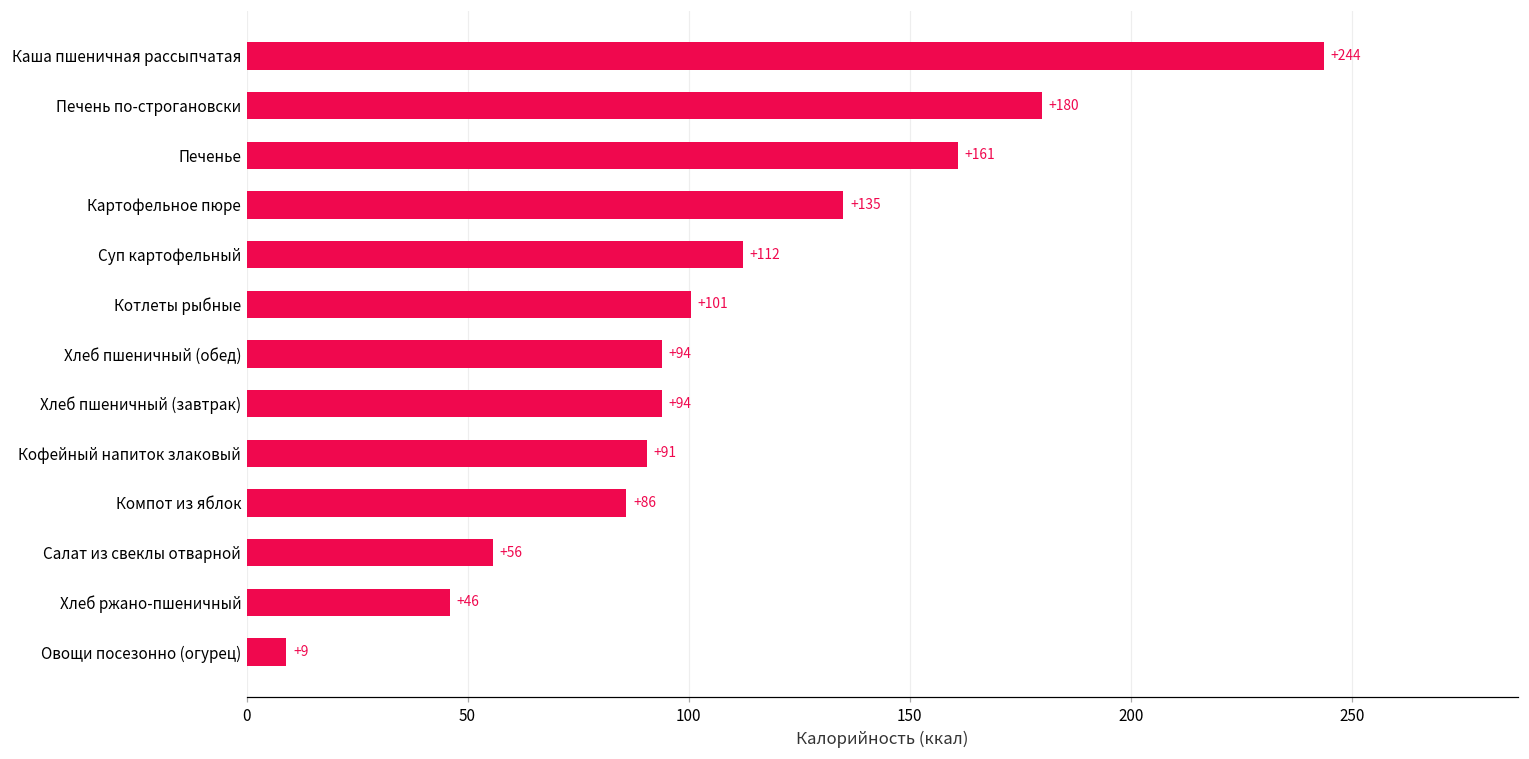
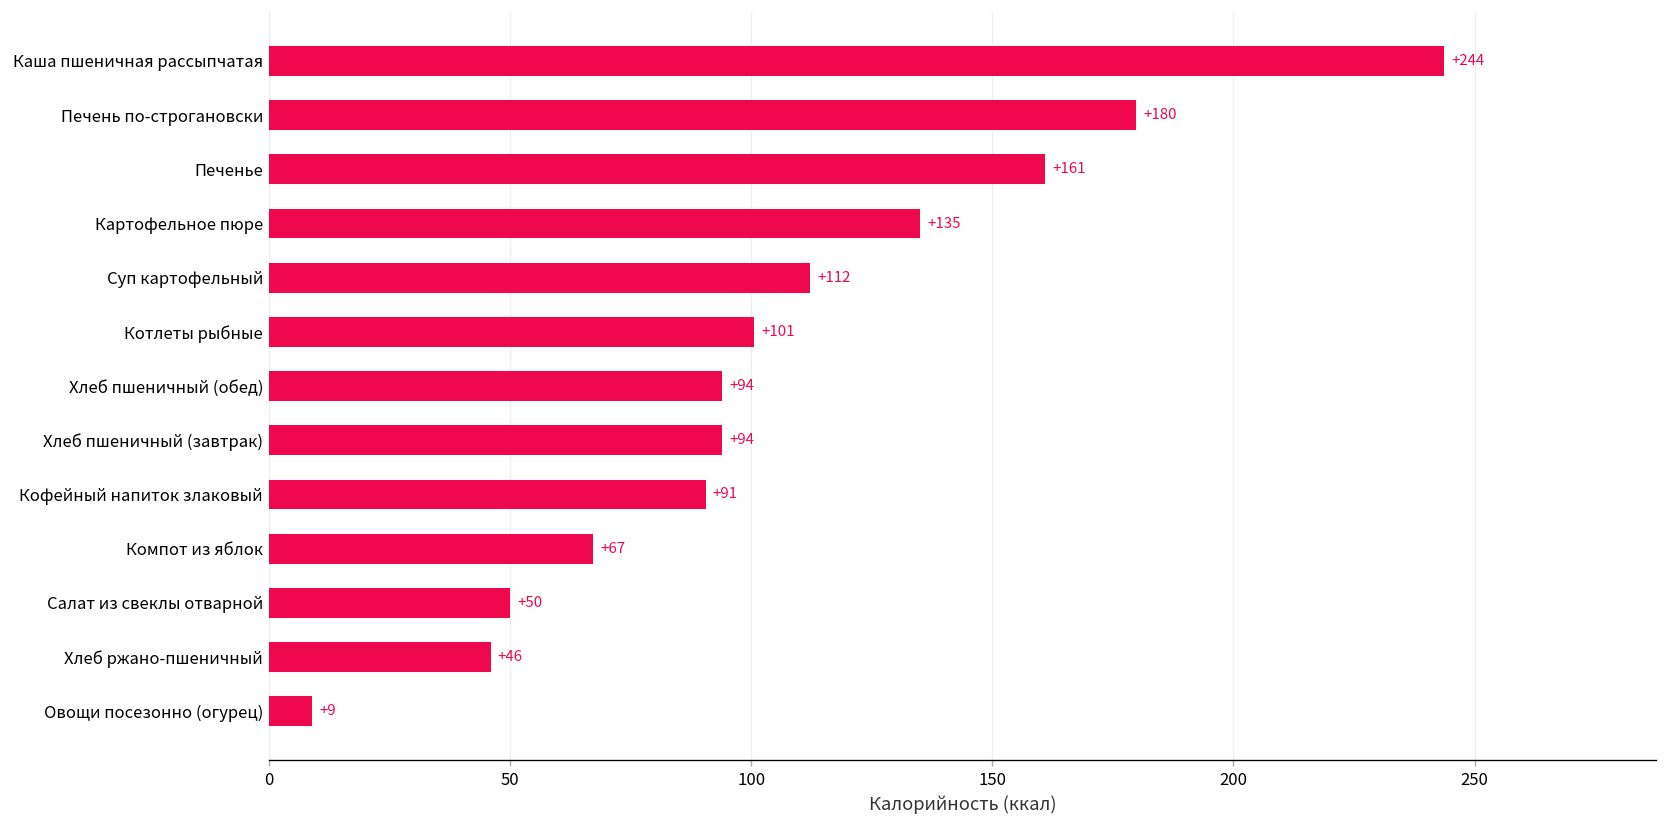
Компот из яблок: +86 -> +67
Салат из свеклы отварной: +56 -> +50
